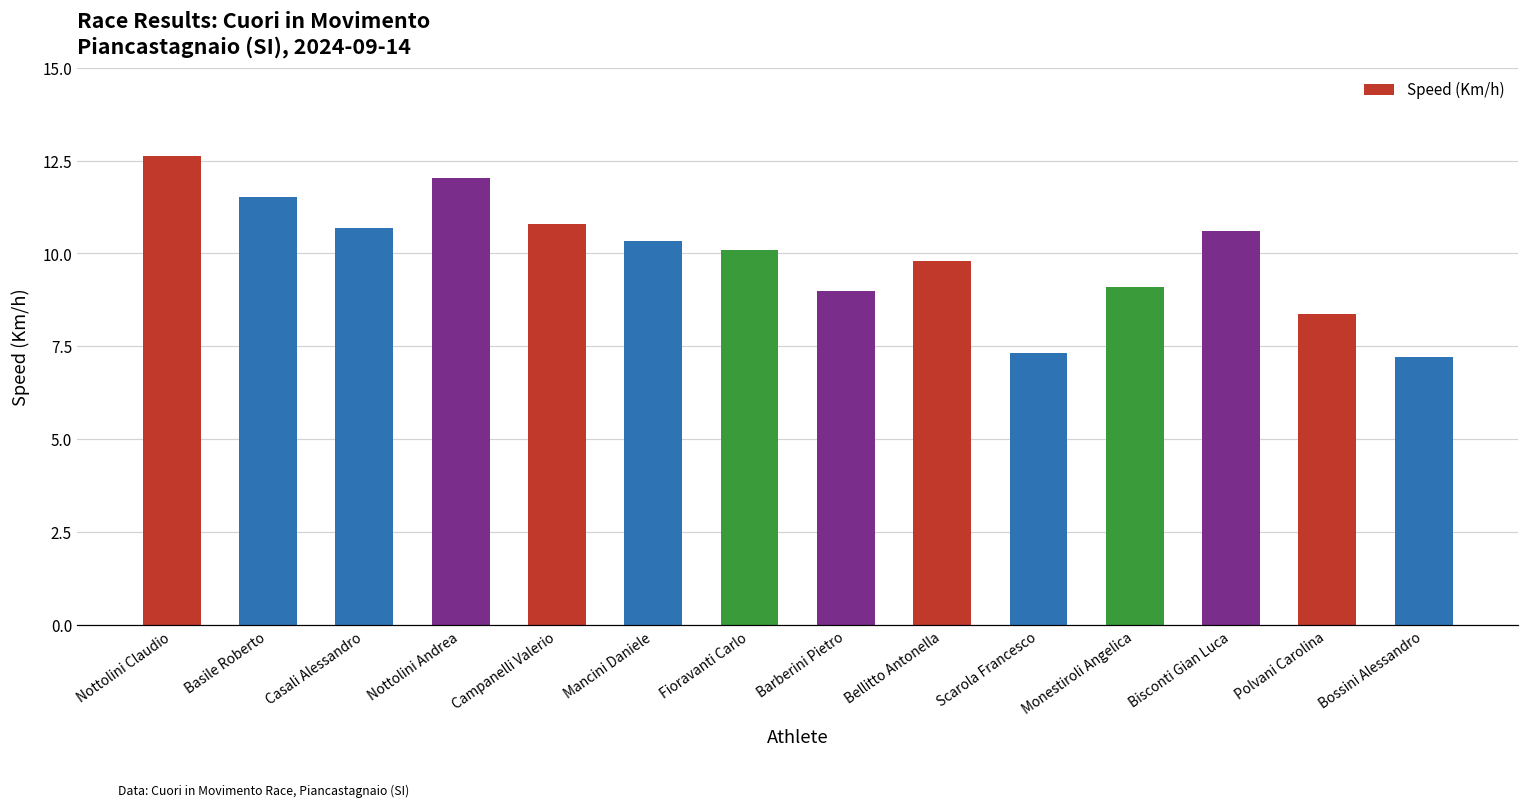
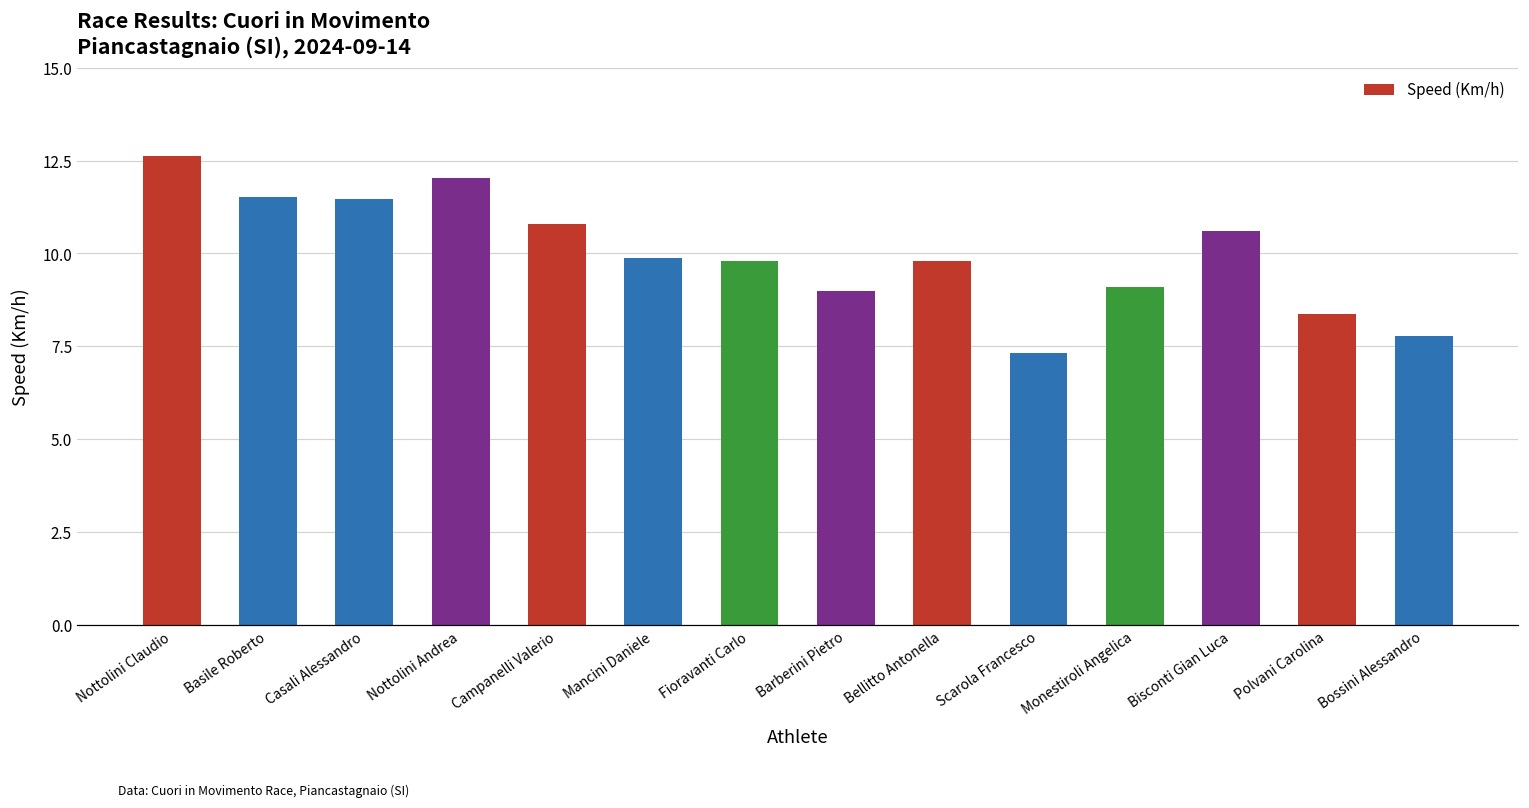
Casali Alessandro: 10.7 -> 11.5
Mancini Daniele: 10.3 -> 9.9
Fioravanti Carlo: 10.1 -> 9.8
Bossini Alessandro: 7.2 -> 7.8
